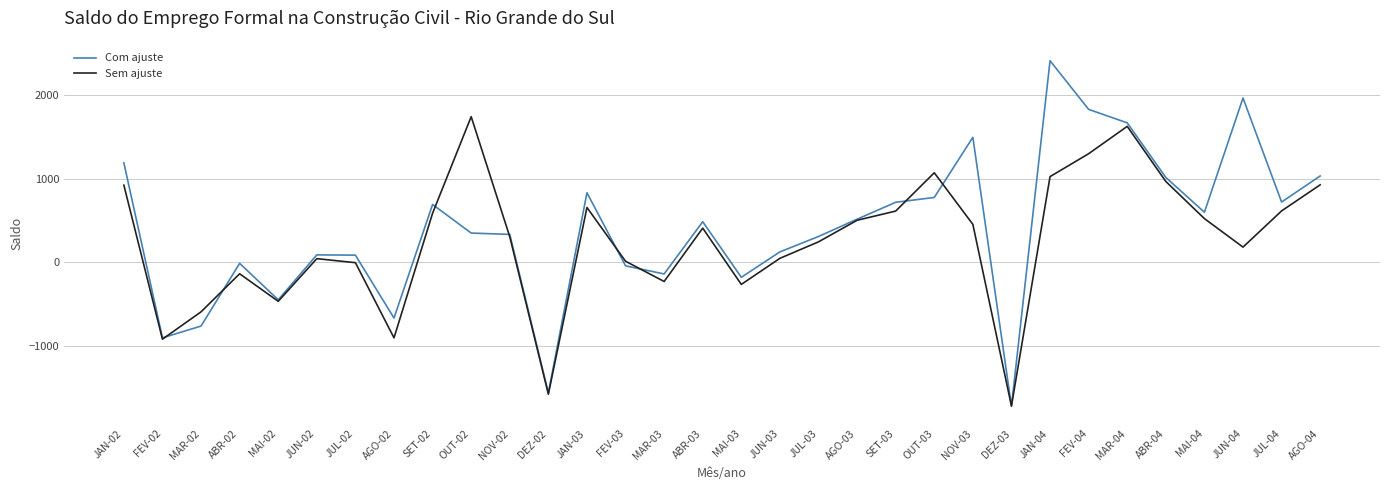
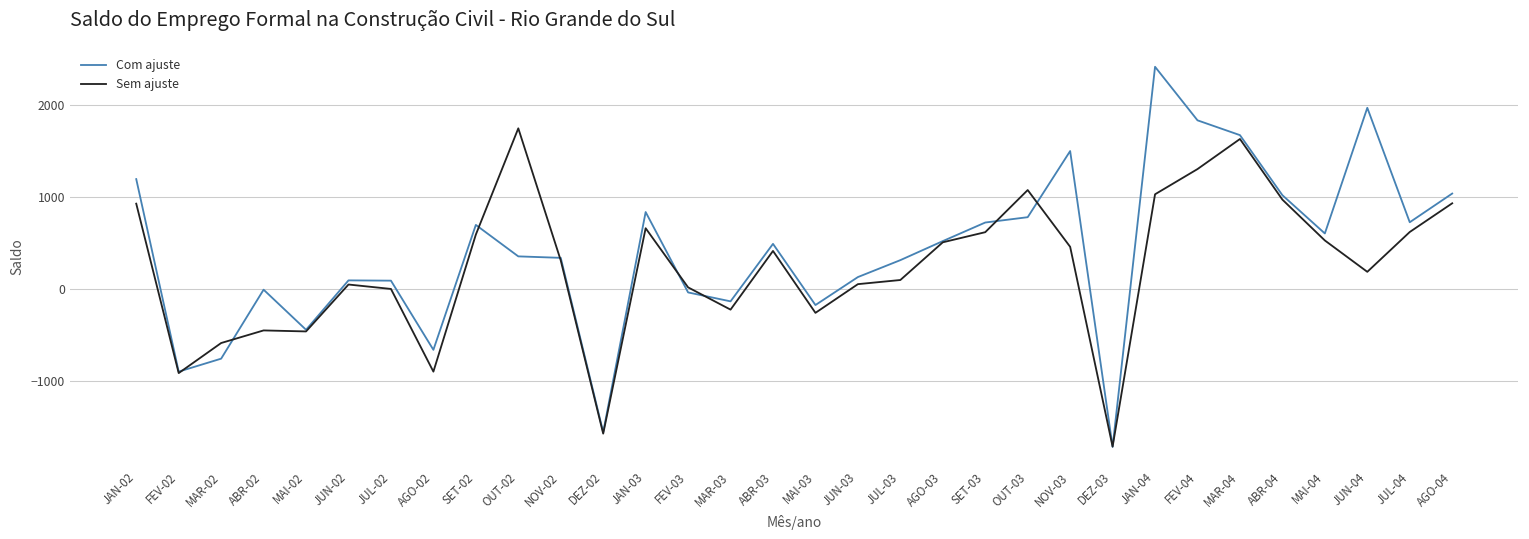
Sem ajuste, ABR-02: -100 -> -500
Sem ajuste, JUL-03: 200 -> 100
